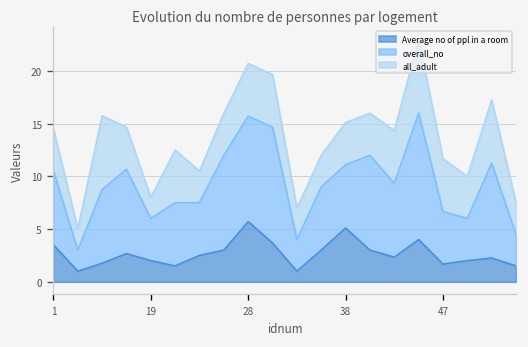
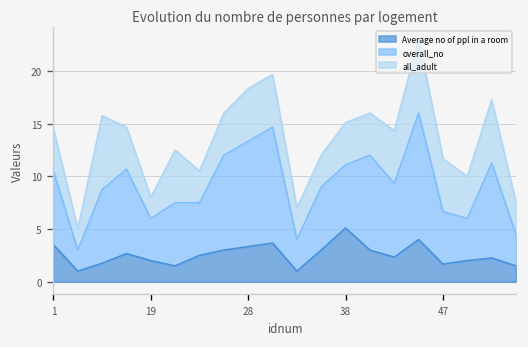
Average no of ppl in a room, 28: 6 -> 3
